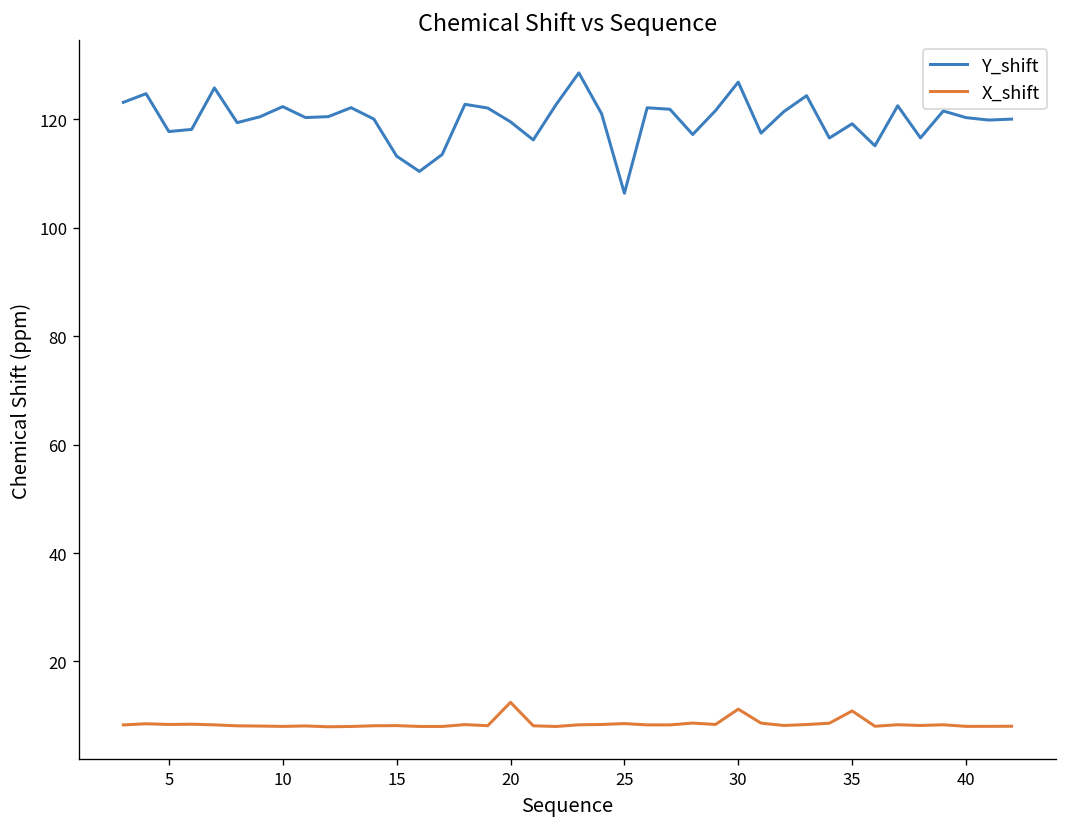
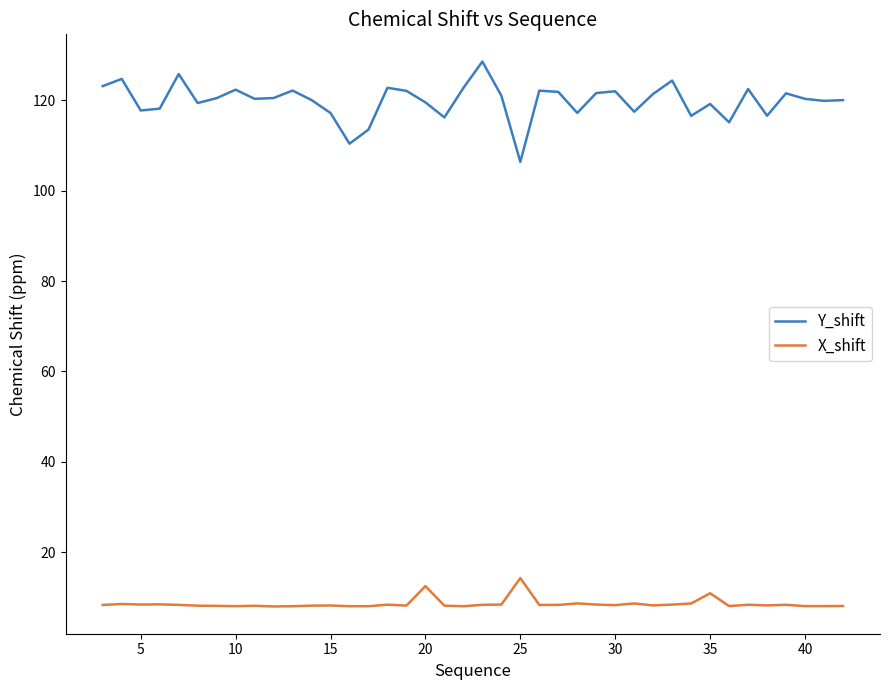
Y_shift, 15: 113 -> 117
X_shift, 25: 9 -> 14
Y_shift, 30: 127 -> 122
X_shift, 30: 11 -> 8
